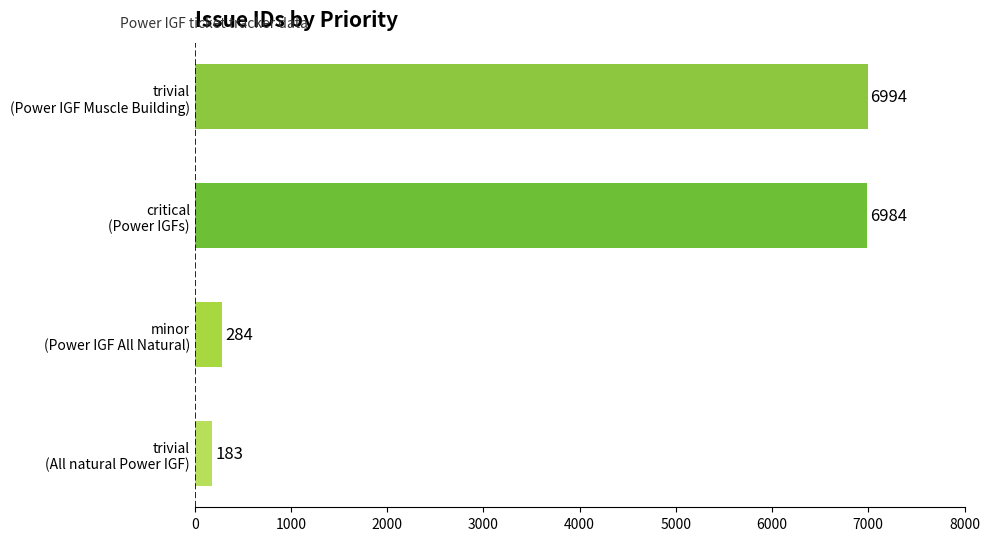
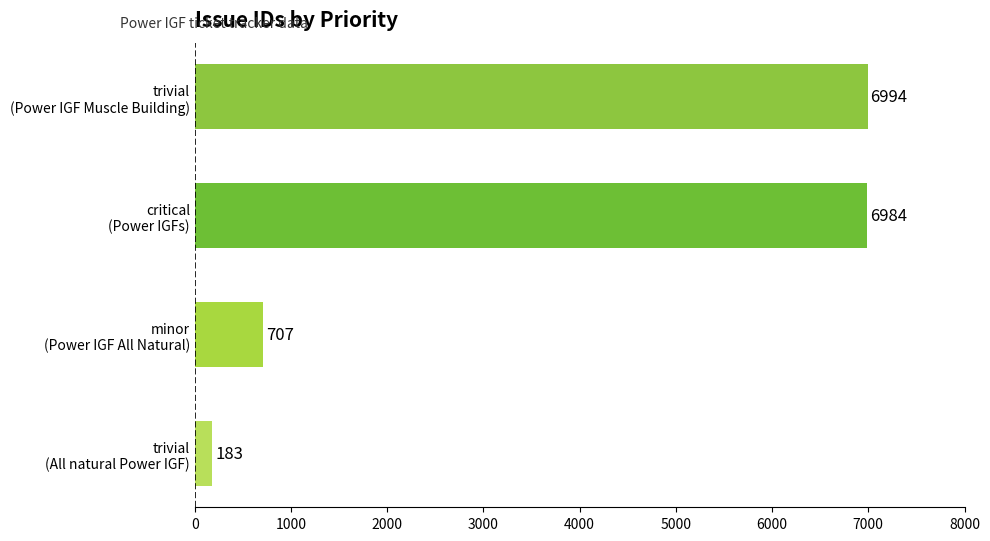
minor (Power IGF All Natural): 284 -> 707
